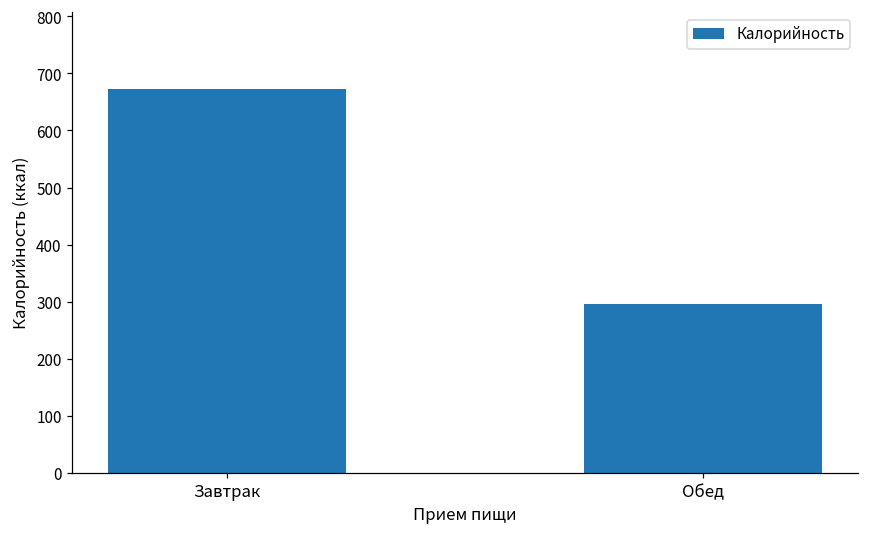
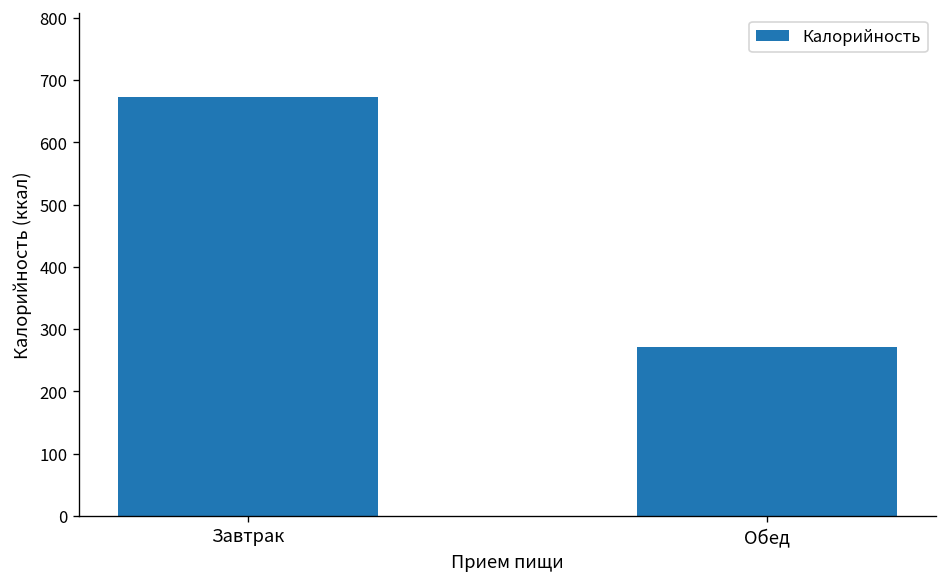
Обед: 300 -> 270
